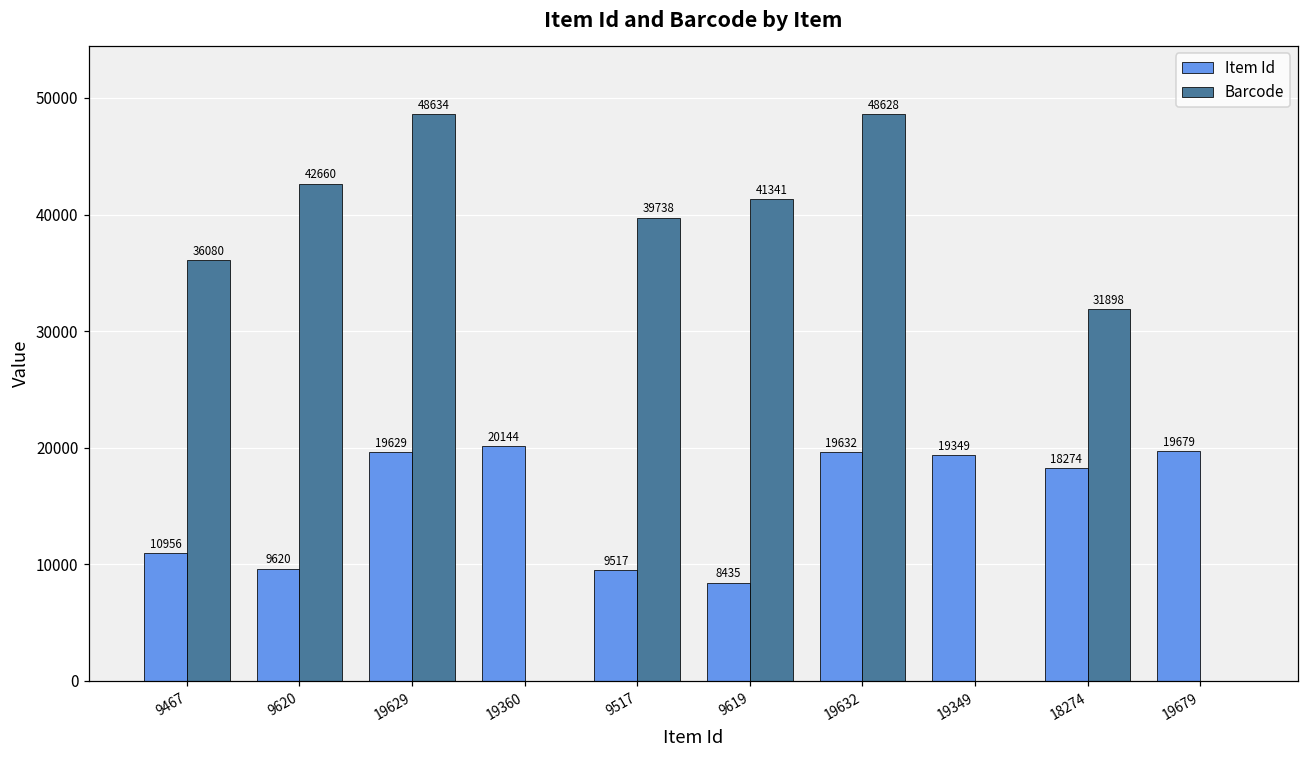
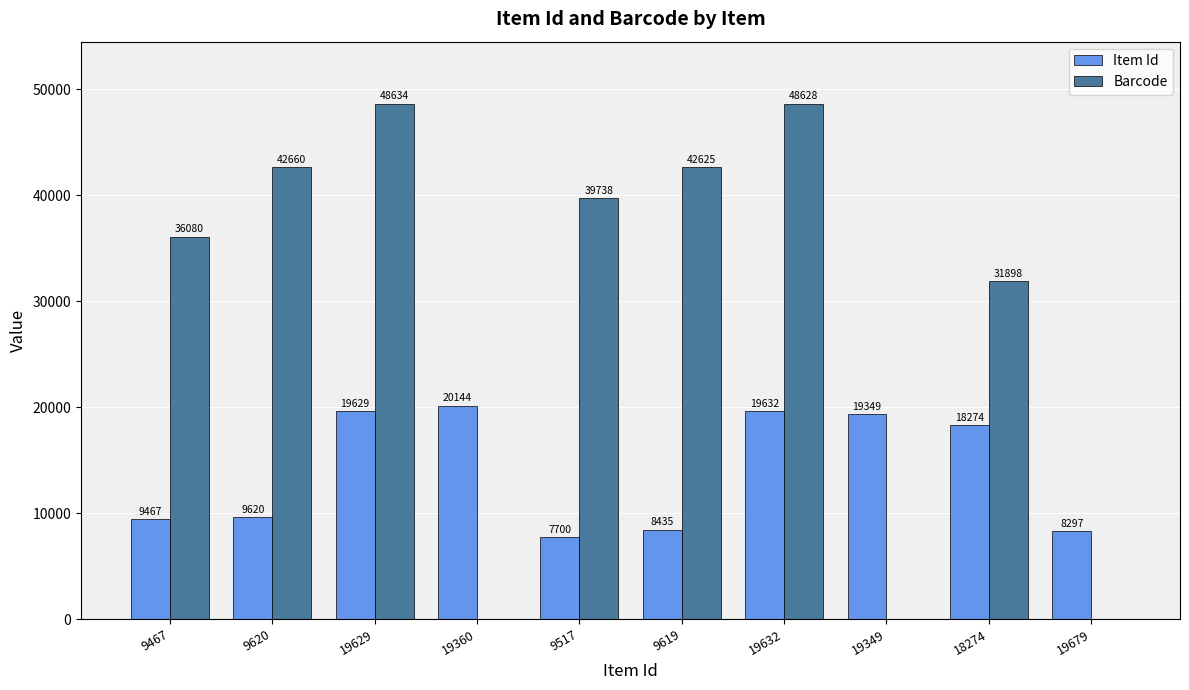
Item Id, 9467: 10956 -> 9467
Item Id, 9517: 9517 -> 7700
Barcode, 9619: 41341 -> 42625
Item Id, 19679: 19679 -> 8297
